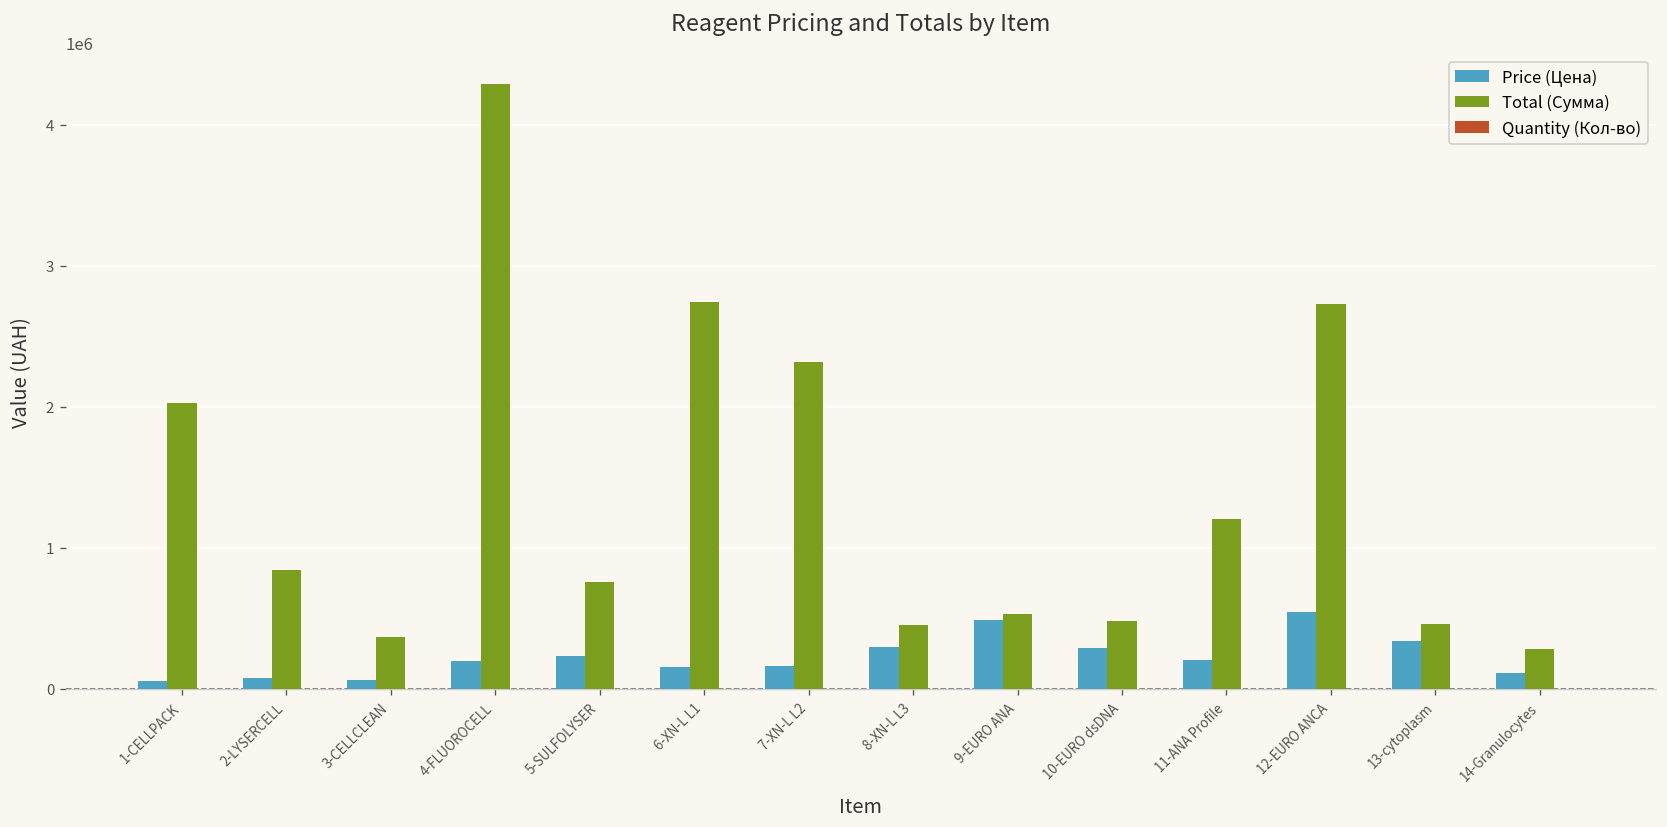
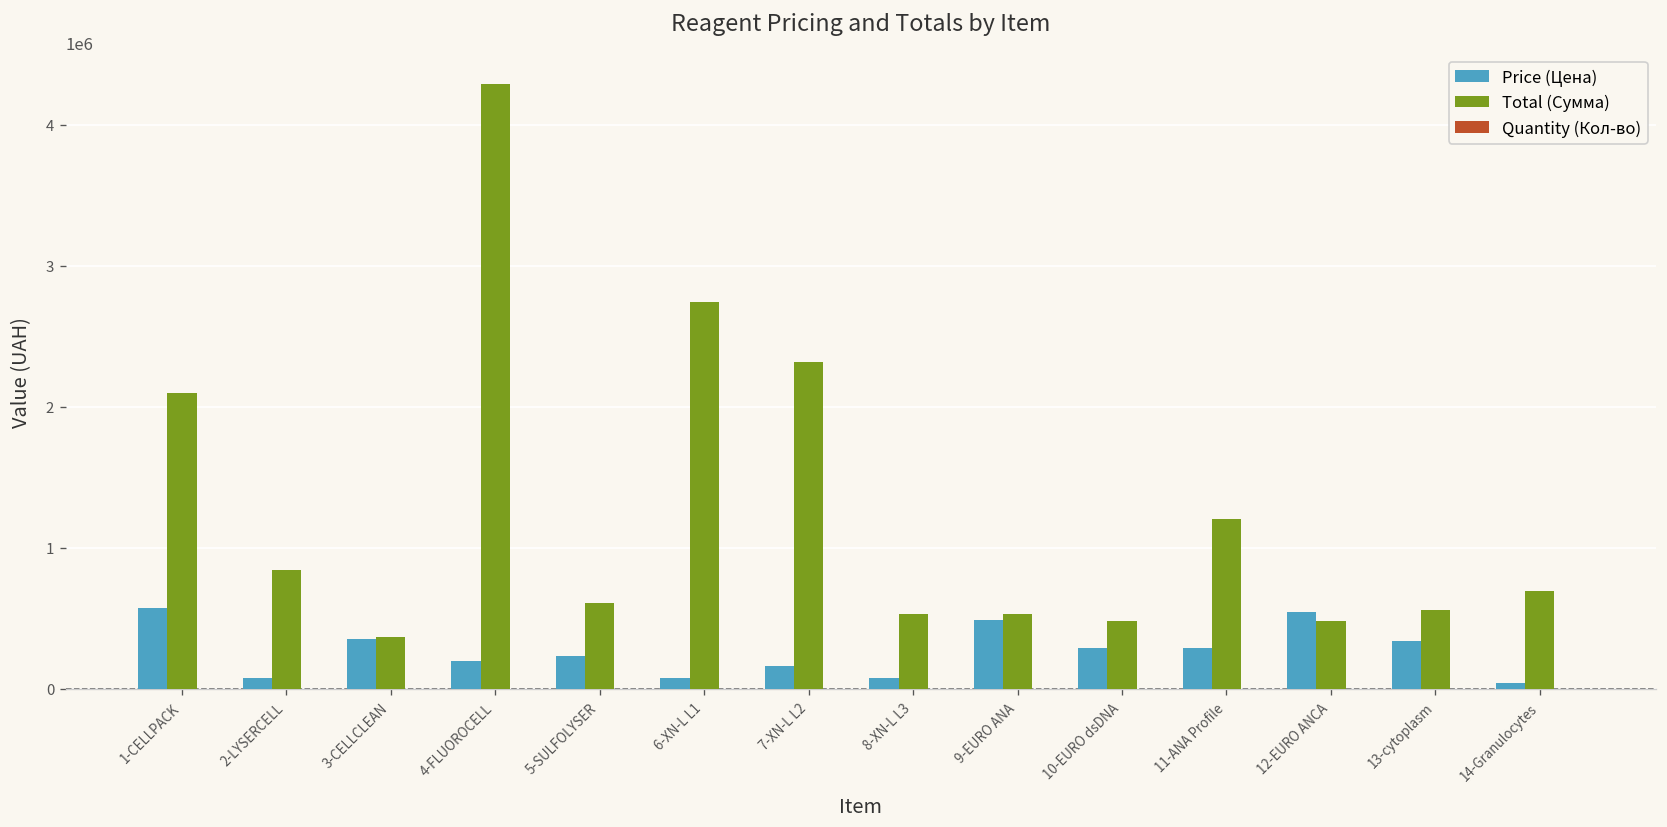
Price (Цена), 1-CELLPACK: 60000 -> 580000
Total (Сумма), 1-CELLPACK: 2030000 -> 2100000
Price (Цена), 3-CELLCLEAN: 60000 -> 350000
Total (Сумма), 5-SULFOLYSER: 760000 -> 610000
Price (Цена), 6-XN-L L1: 160000 -> 80000
Price (Цена), 8-XN-L L3: 300000 -> 80000
Total (Сумма), 8-XN-L L3: 450000 -> 530000
Price (Цена), 11-ANA Profile: 210000 -> 290000
Total (Сумма), 12-EURO ANCA: 2730000 -> 480000
Total (Сумма), 13-cytoplasm: 460000 -> 560000
Price (Цена), 14-Granulocytes: 120000 -> 40000
Total (Сумма), 14-Granulocytes: 290000 -> 700000
